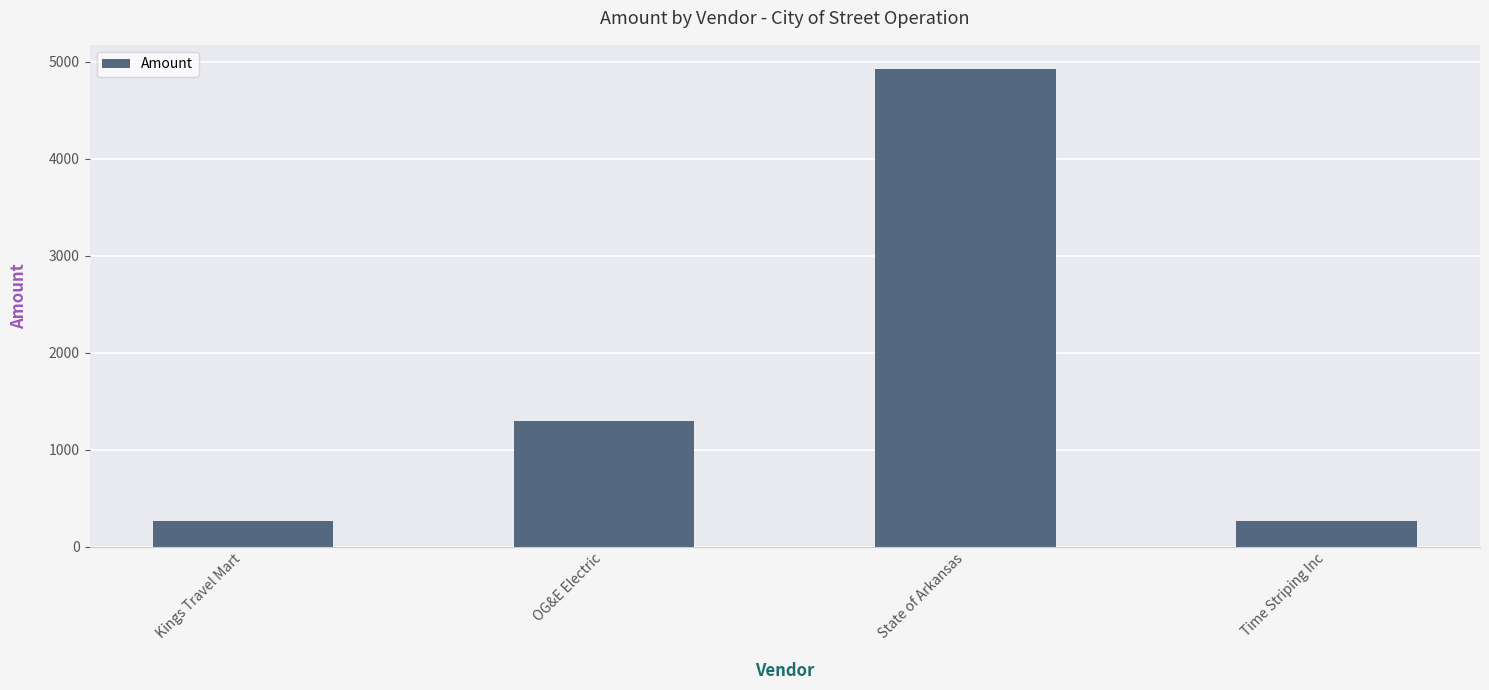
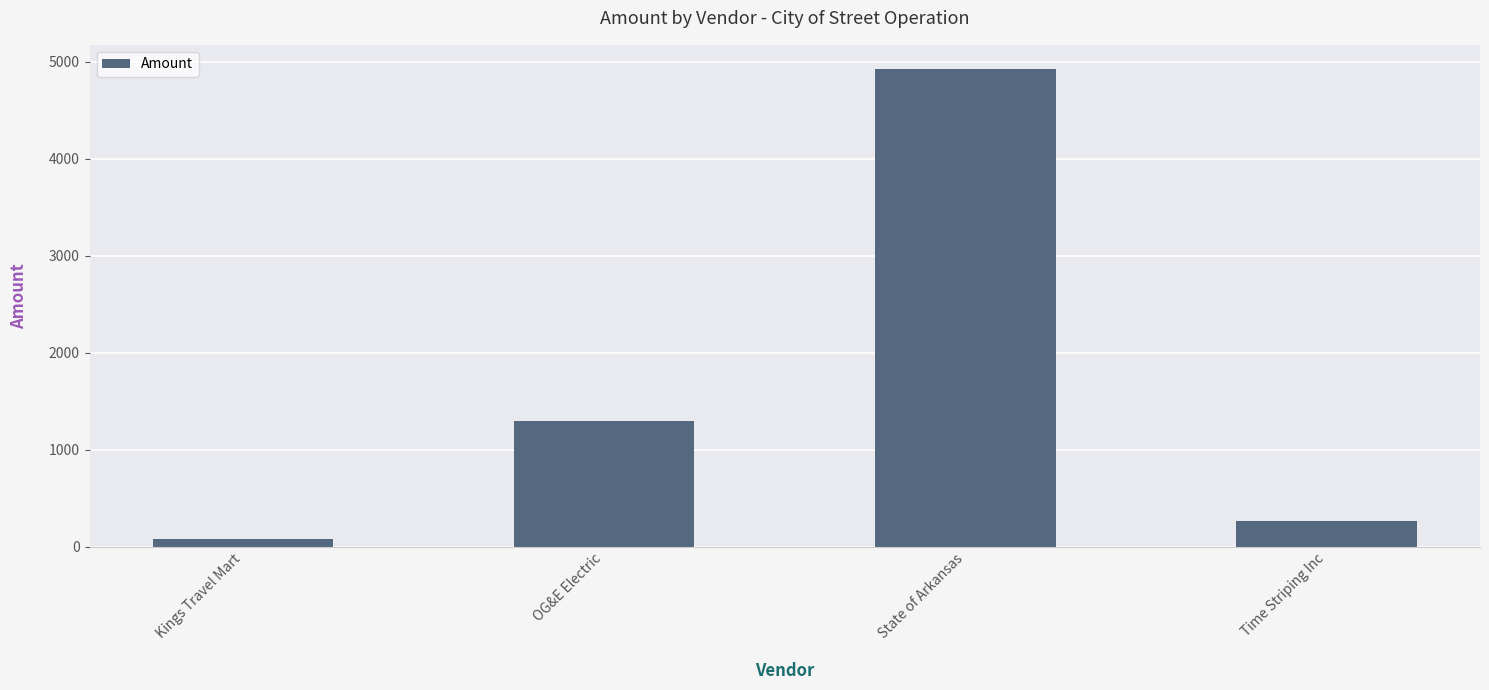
Kings Travel Mart: 300 -> 100
